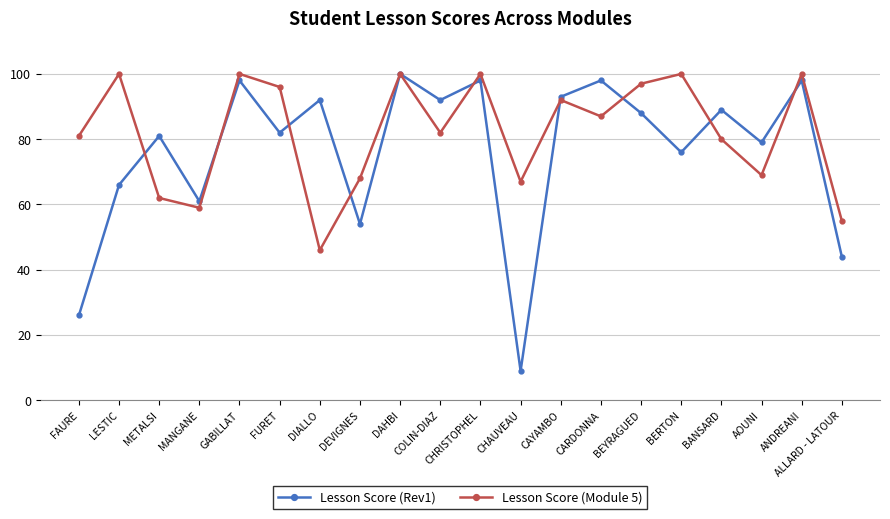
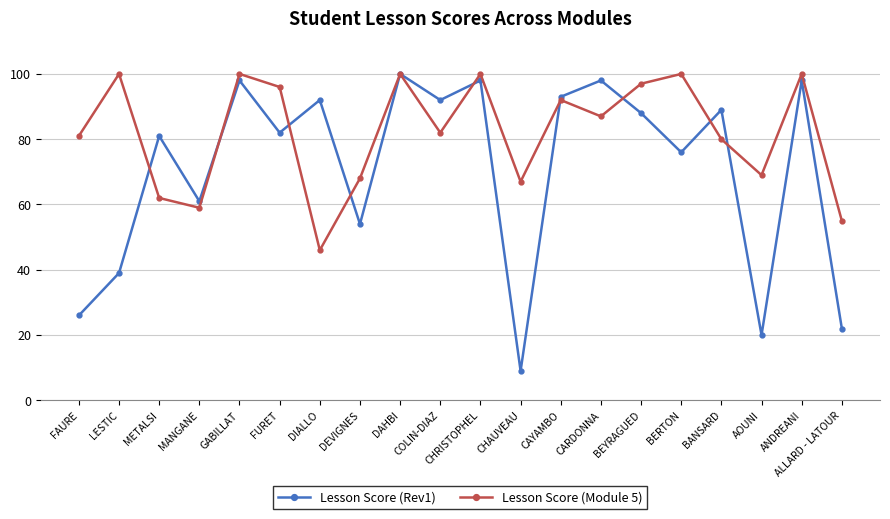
Lesson Score (Rev1), LESTIC: 66 -> 39
Lesson Score (Rev1), AOUNI: 79 -> 20
Lesson Score (Rev1), ALLARD - LATOUR: 44 -> 22
